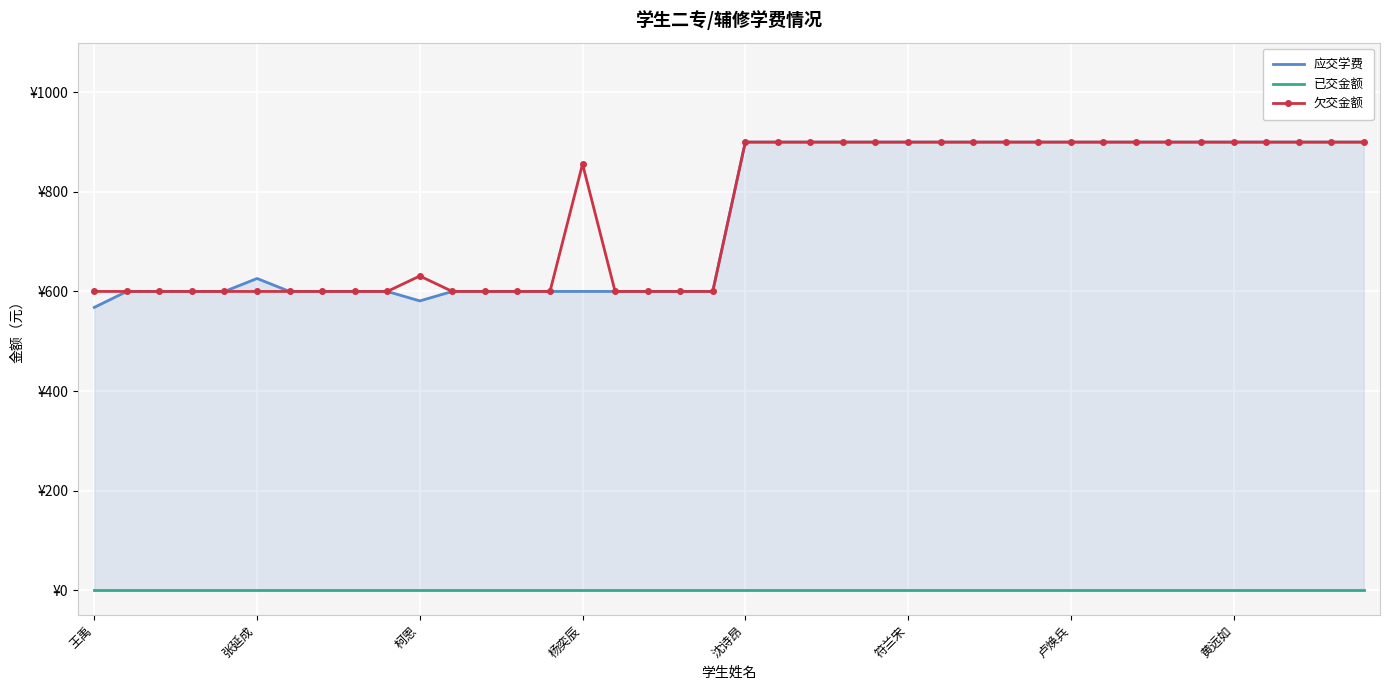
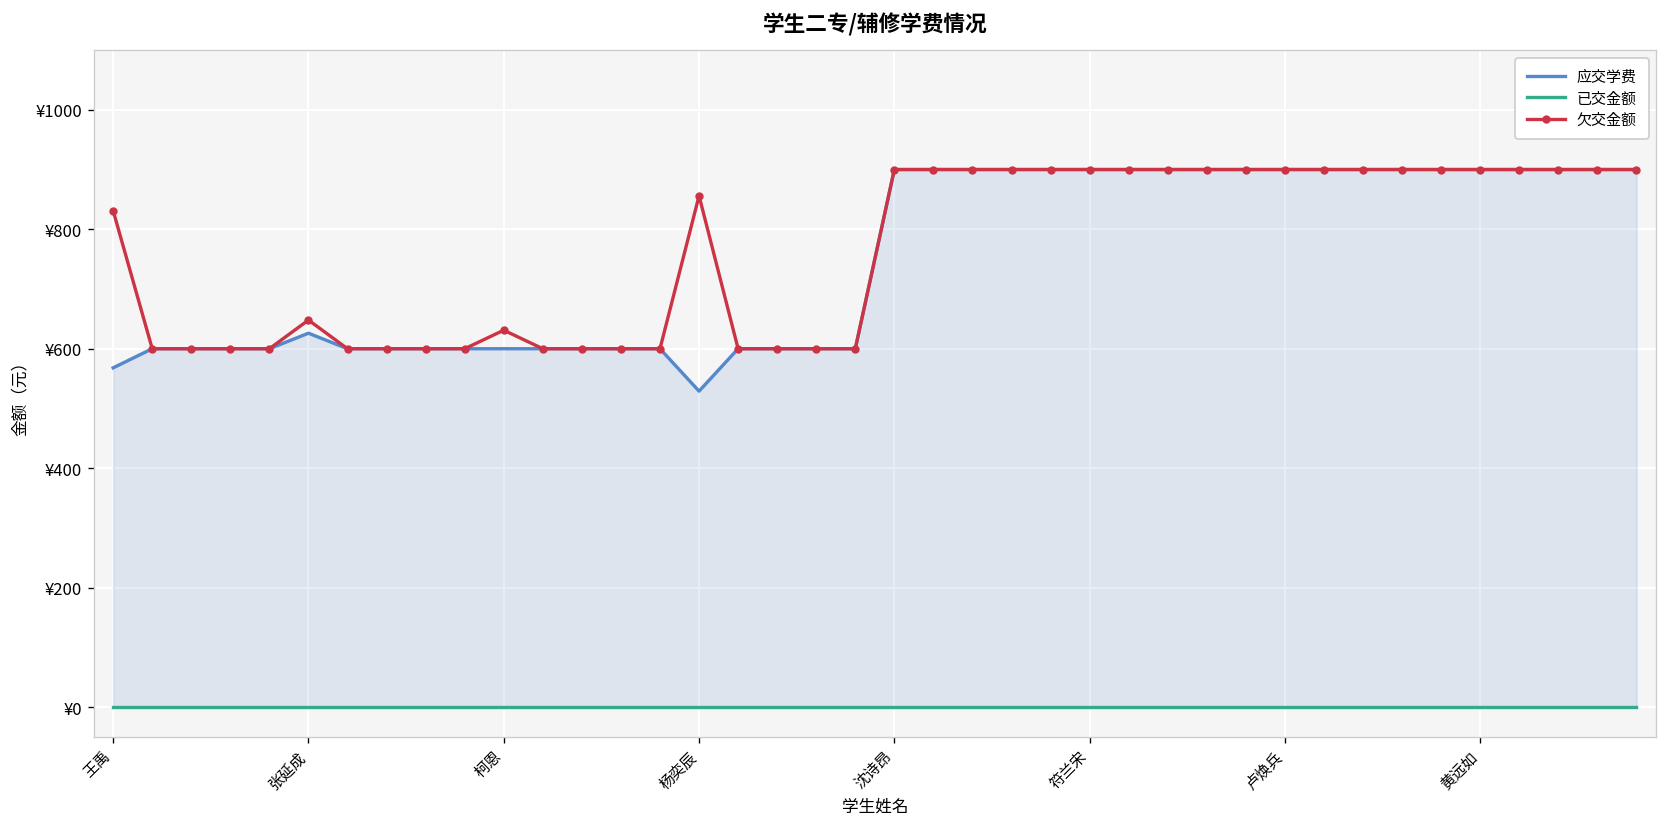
欠交金额, 王禹: ¥600 -> ¥830
欠交金额, 张延成: ¥600 -> ¥650
应交学费, 柯恩: ¥580 -> ¥600
应交学费, 杨奕辰: ¥600 -> ¥530
